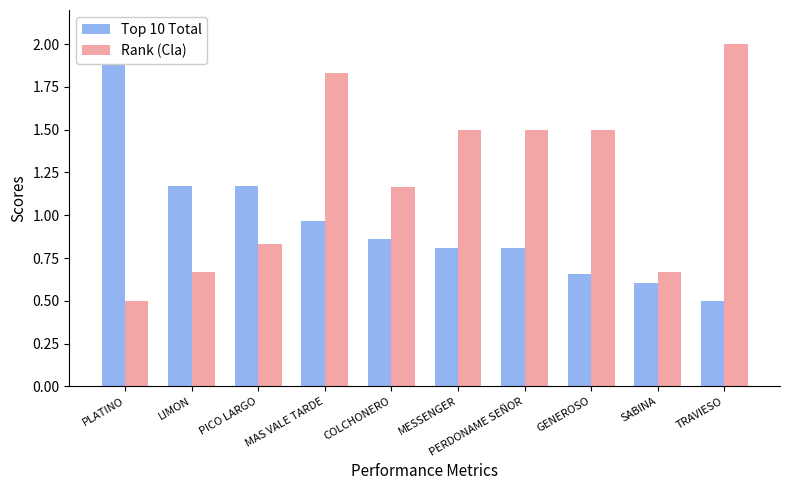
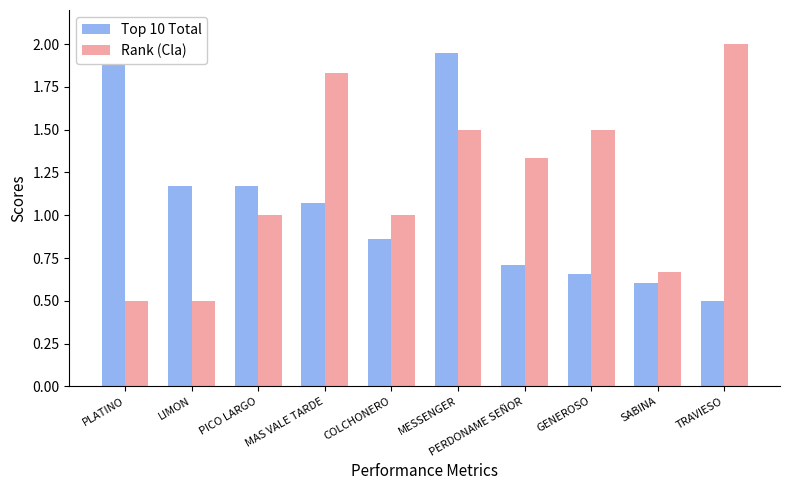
Rank (Cla), LIMON: 0.67 -> 0.50
Rank (Cla), PICO LARGO: 0.83 -> 1.00
Top 10 Total, MAS VALE TARDE: 0.97 -> 1.07
Rank (Cla), COLCHONERO: 1.17 -> 1.00
Top 10 Total, MESSENGER: 0.81 -> 1.95
Top 10 Total, PERDONAME SEÑOR: 0.81 -> 0.71
Rank (Cla), PERDONAME SEÑOR: 1.50 -> 1.33
